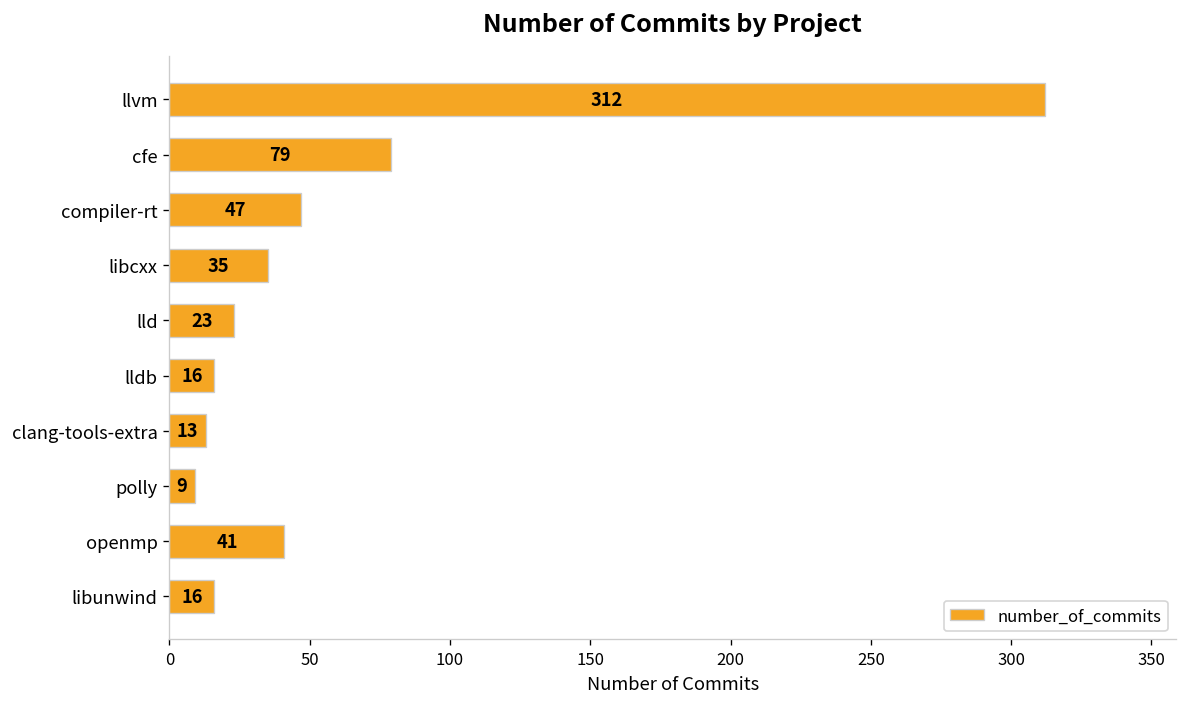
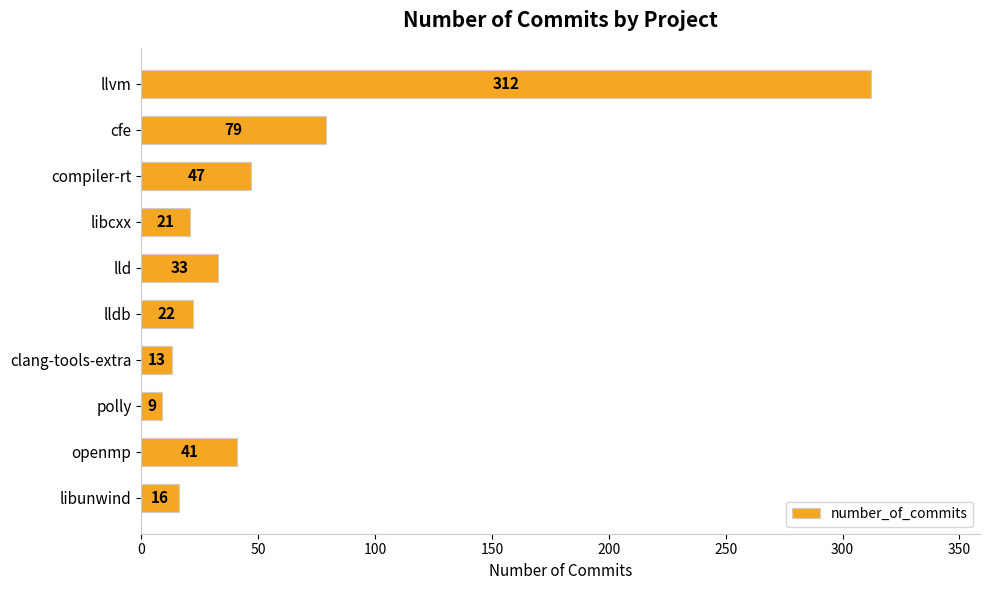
libcxx: 35 -> 21
lld: 23 -> 33
lldb: 16 -> 22
